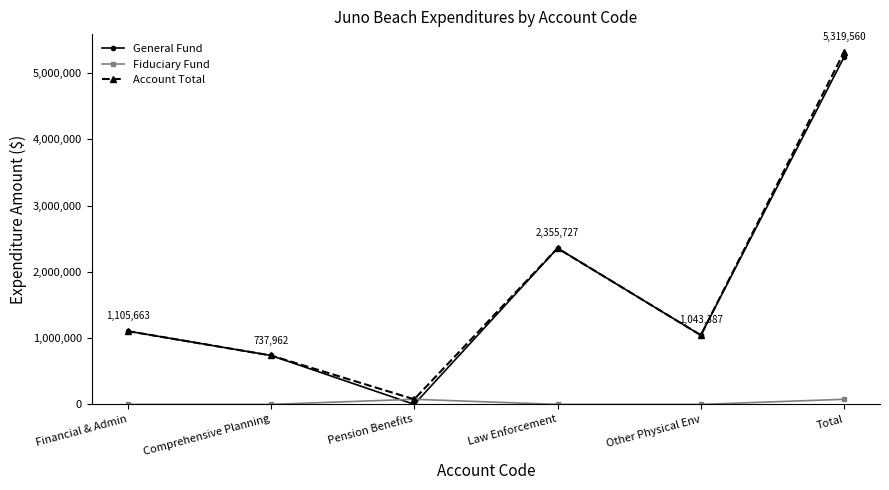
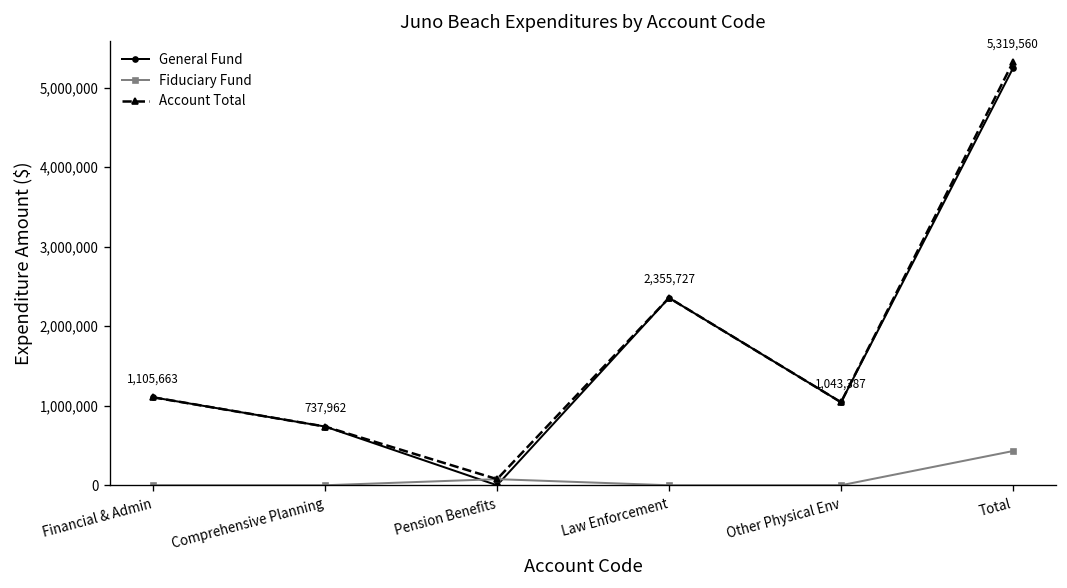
Fiduciary Fund, Total: 100,000 -> 400,000
